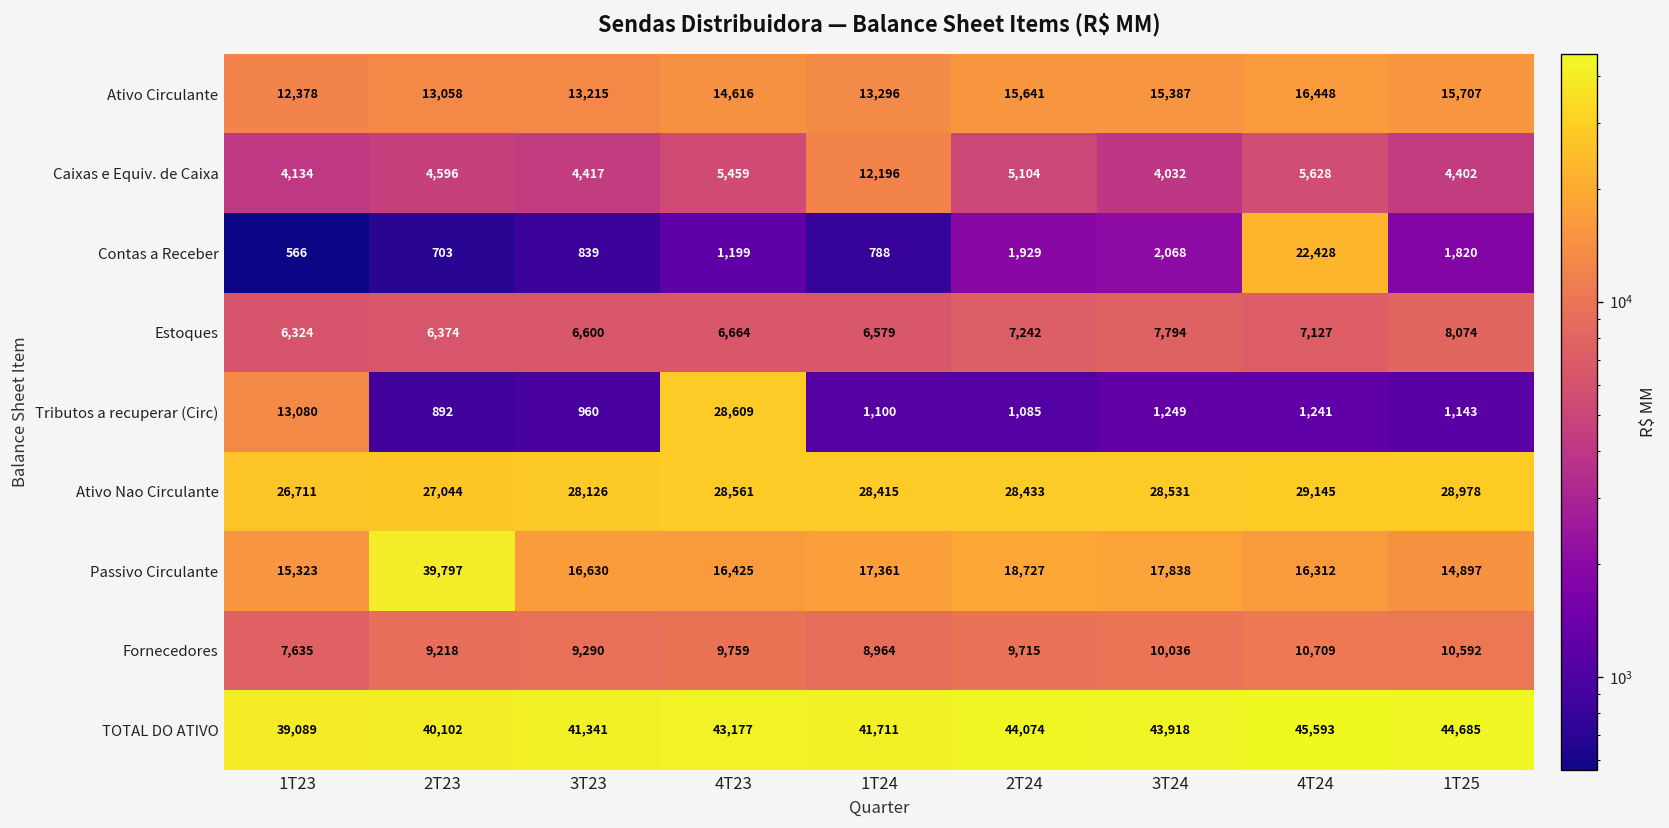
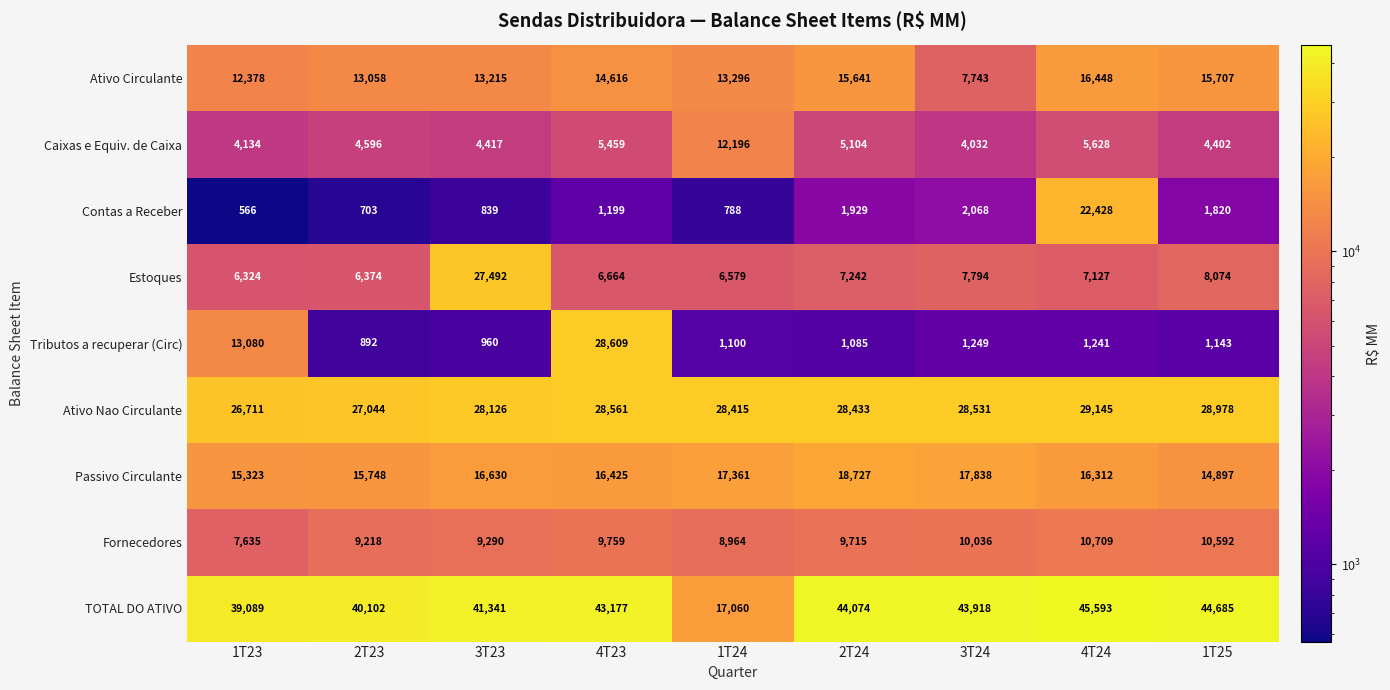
Ativo Circulante, 3T24: 15,387 -> 7,743
Estoques, 3T23: 6,600 -> 27,492
Passivo Circulante, 2T23: 39,797 -> 15,748
TOTAL DO ATIVO, 1T24: 41,711 -> 17,060
